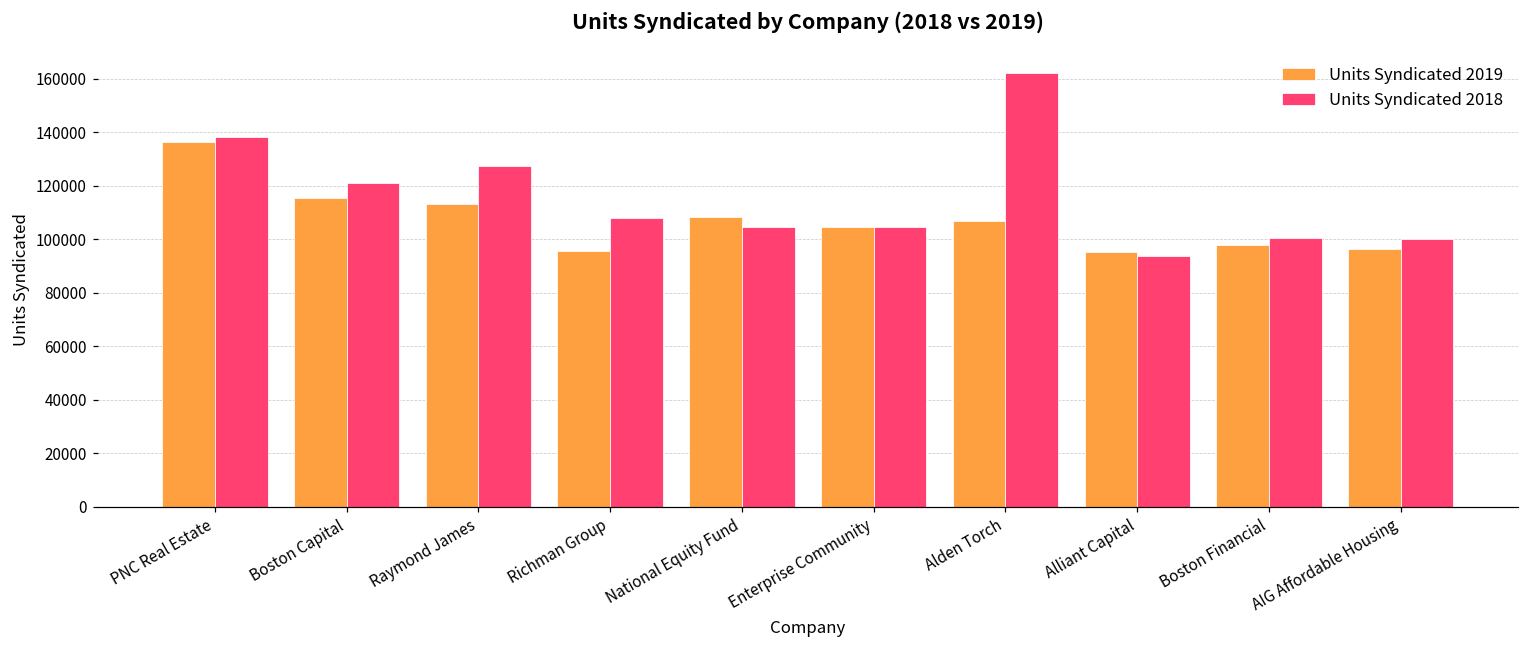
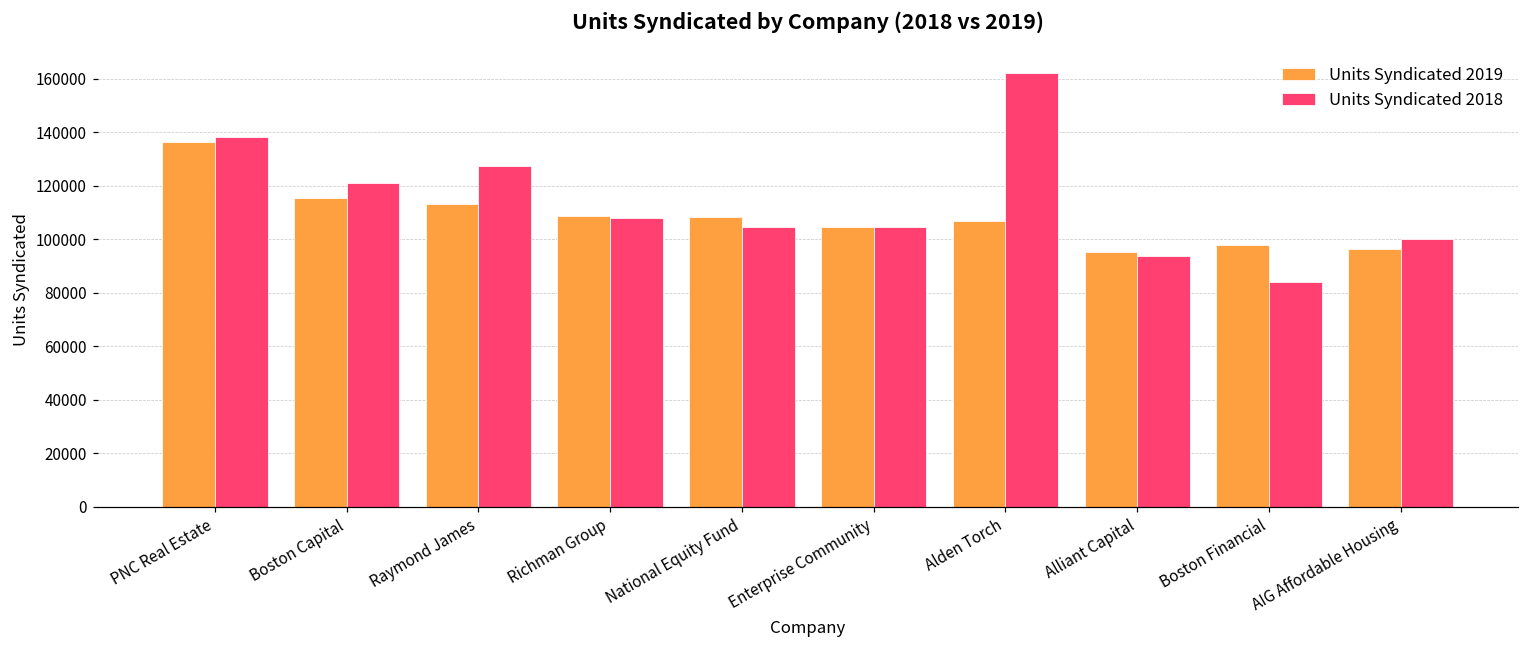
Units Syndicated 2019, Richman Group: 96000 -> 109000
Units Syndicated 2018, Boston Financial: 100000 -> 84000
